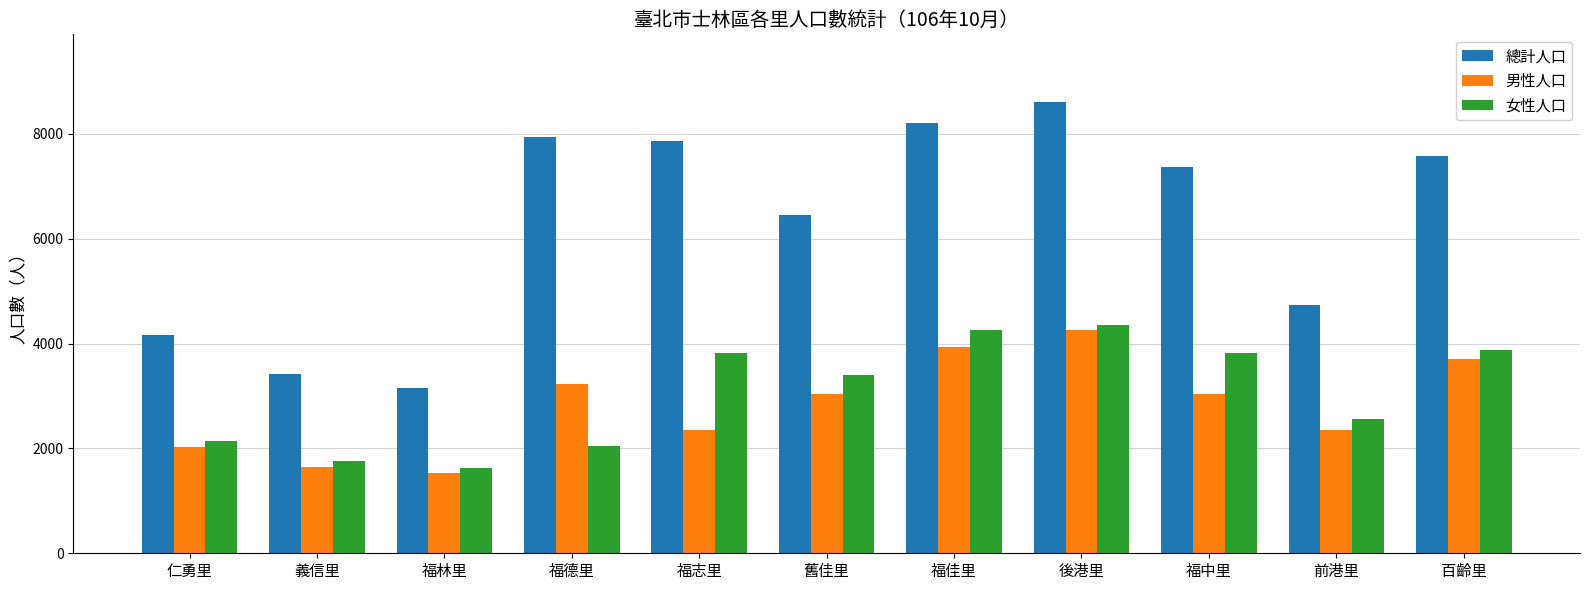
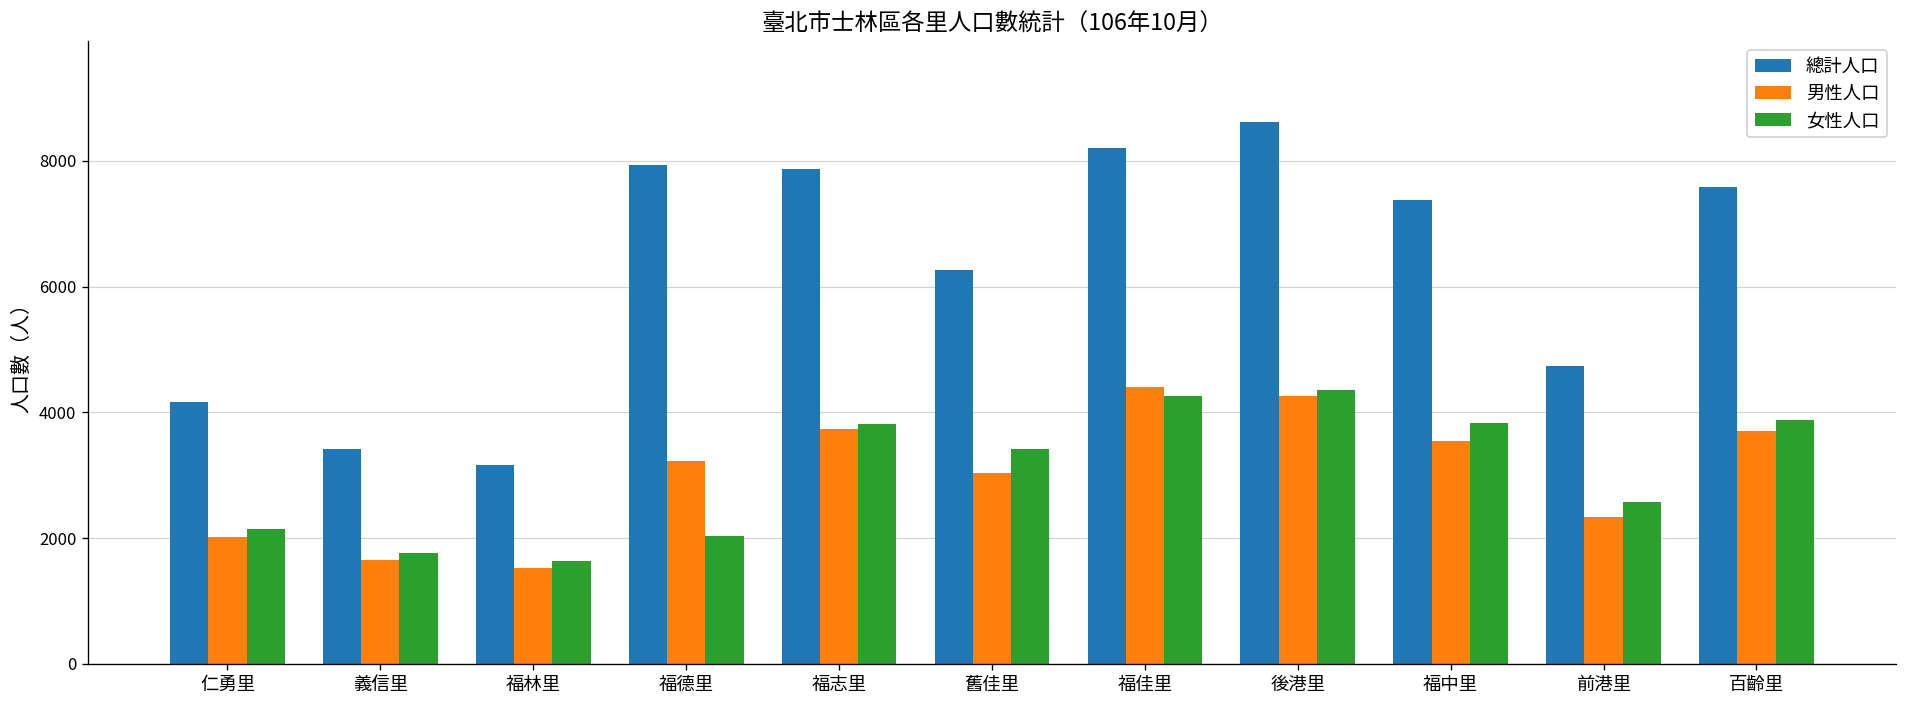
男性人口, 福志里: 2400 -> 3700
總計人口, 舊佳里: 6500 -> 6300
男性人口, 福佳里: 3900 -> 4400
男性人口, 福中里: 3000 -> 3600
